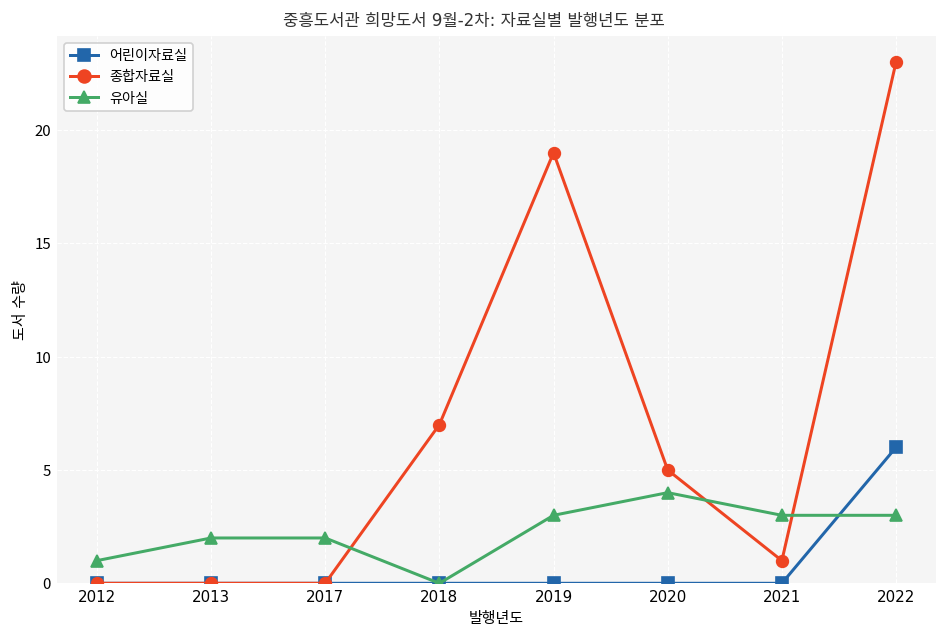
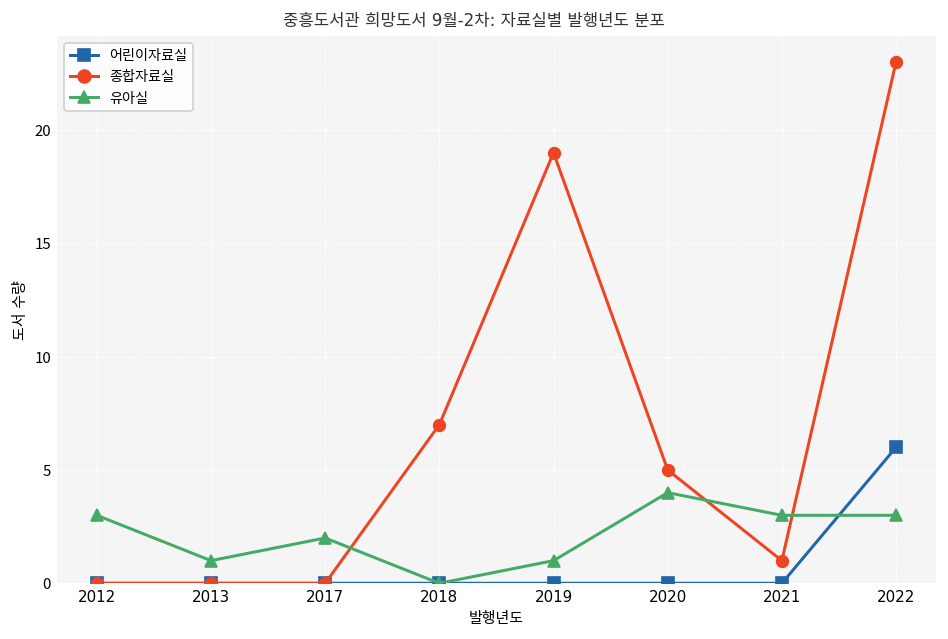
유아실, 2012: 1 -> 3
유아실, 2013: 2 -> 1
유아실, 2019: 3 -> 1
